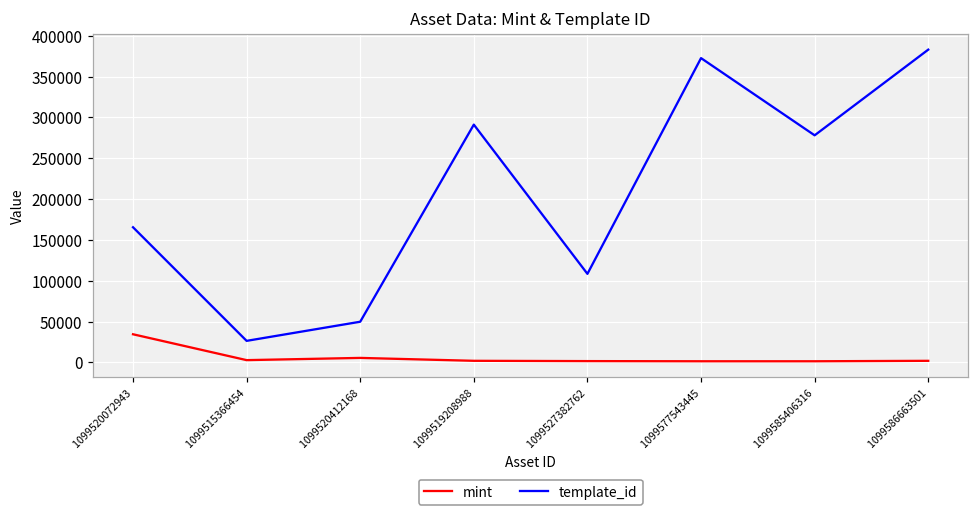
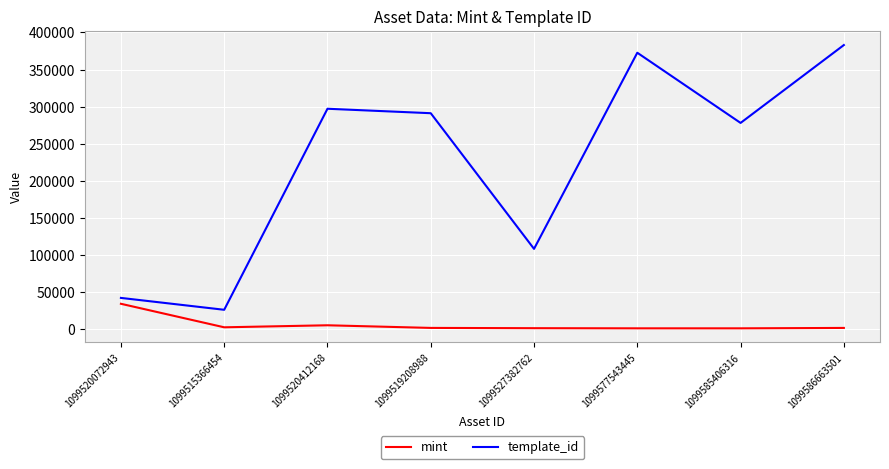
template_id, 1099520072943: 170000 -> 40000
template_id, 1099520412168: 50000 -> 300000
